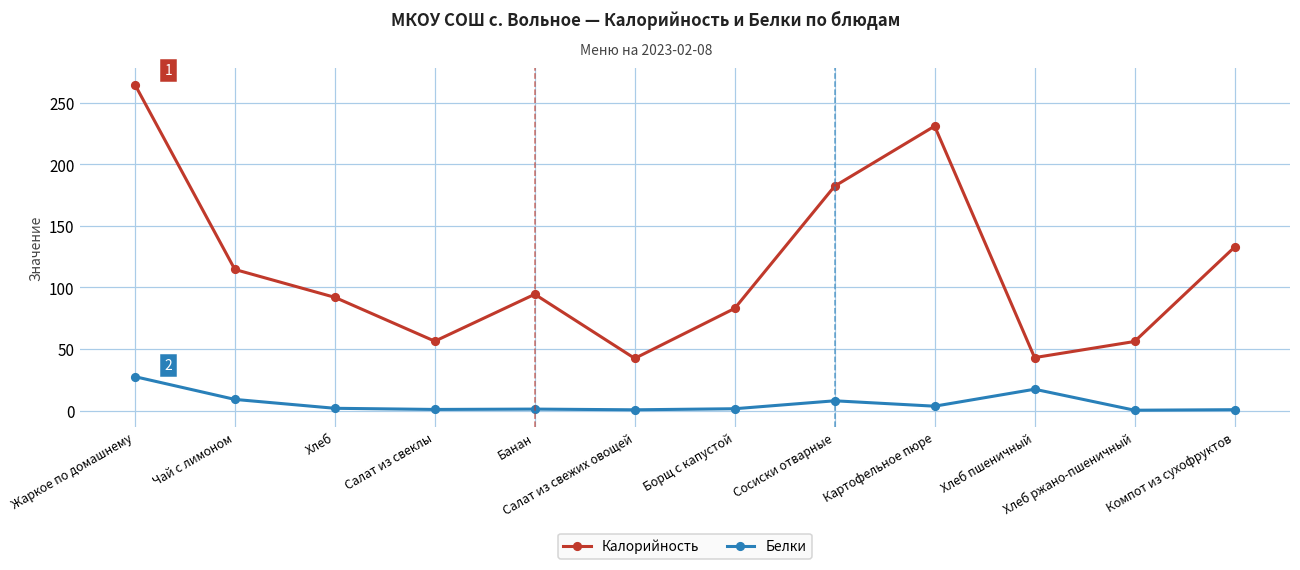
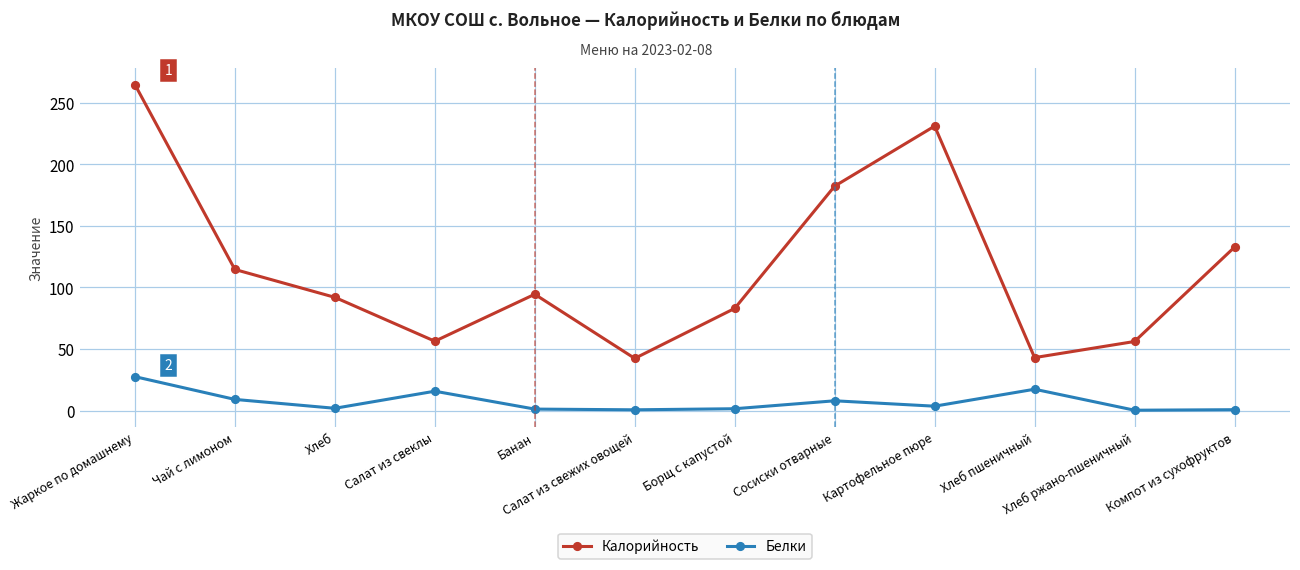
Белки, Салат из свеклы: 1 -> 16
